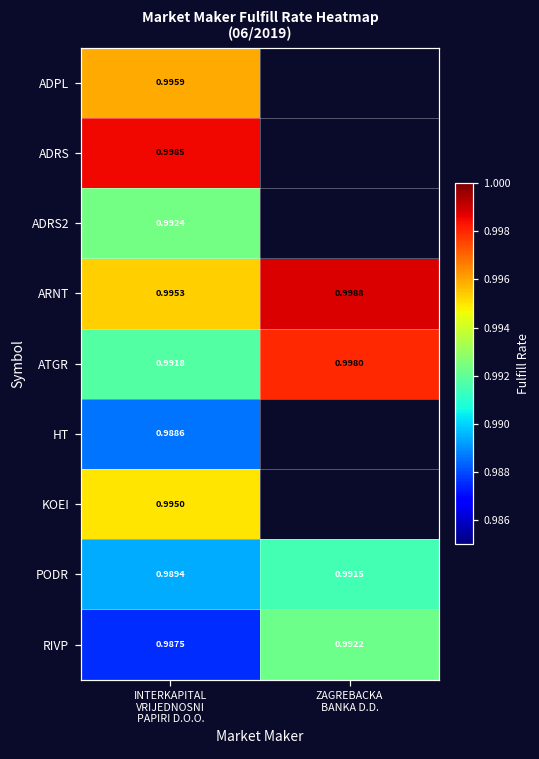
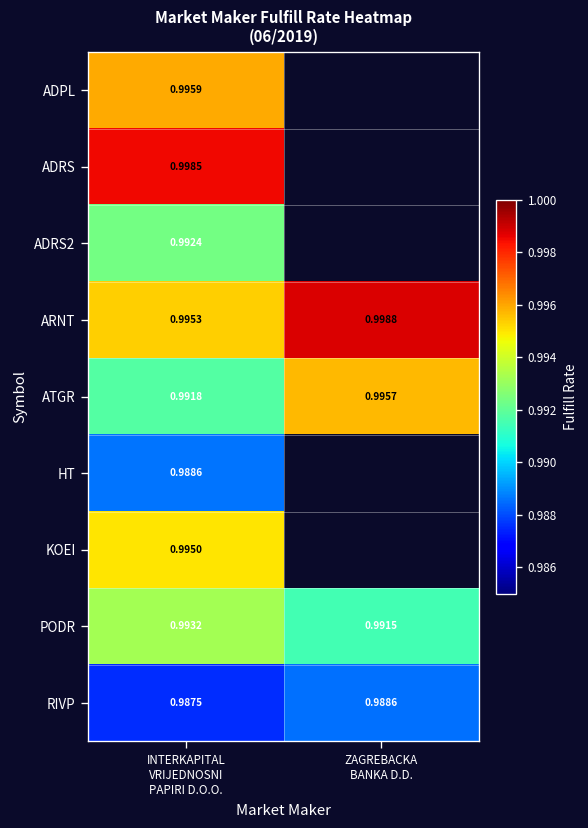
ATGR, ZAGREBACKA BANKA D.D.: 0.9980 -> 0.9957
PODR, INTERKAPITAL VRIJEDNOSNI PAPIRI D.O.O.: 0.9894 -> 0.9932
RIVP, ZAGREBACKA BANKA D.D.: 0.9922 -> 0.9886
